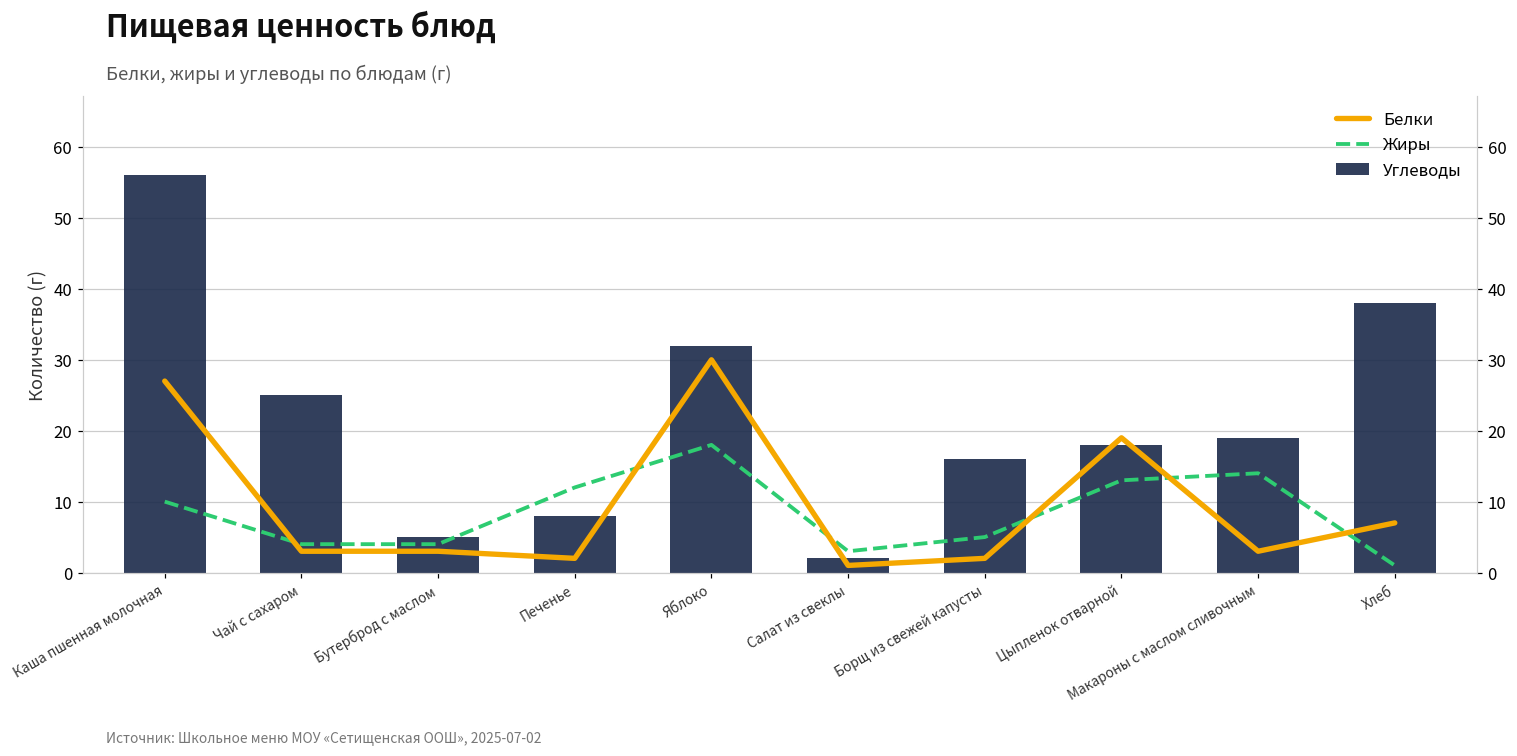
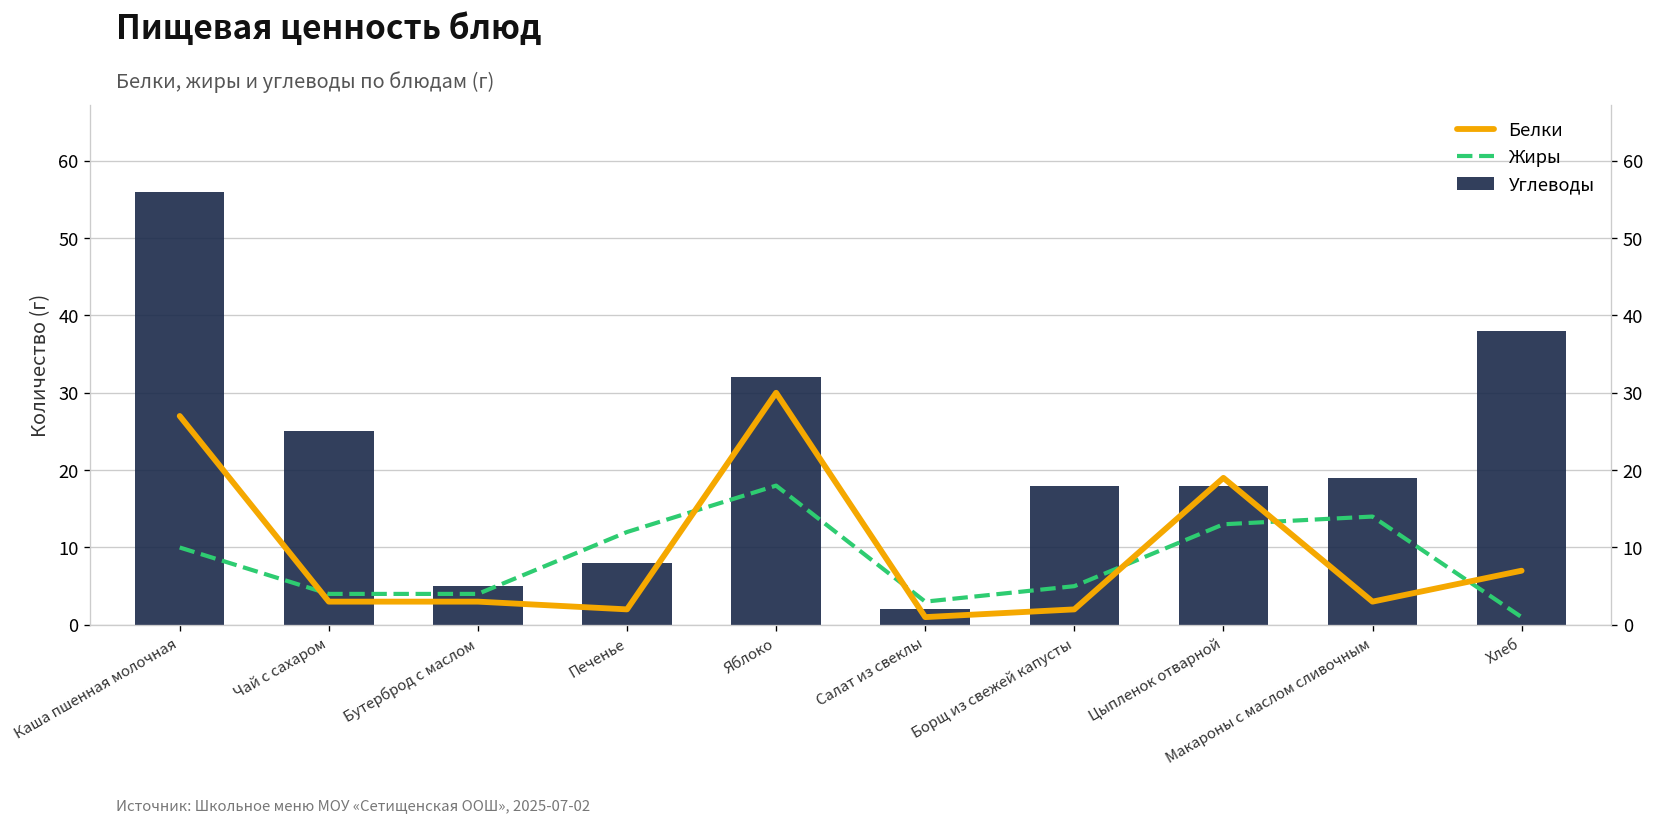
Углеводы, Борщ из свежей капусты: 16 -> 18
